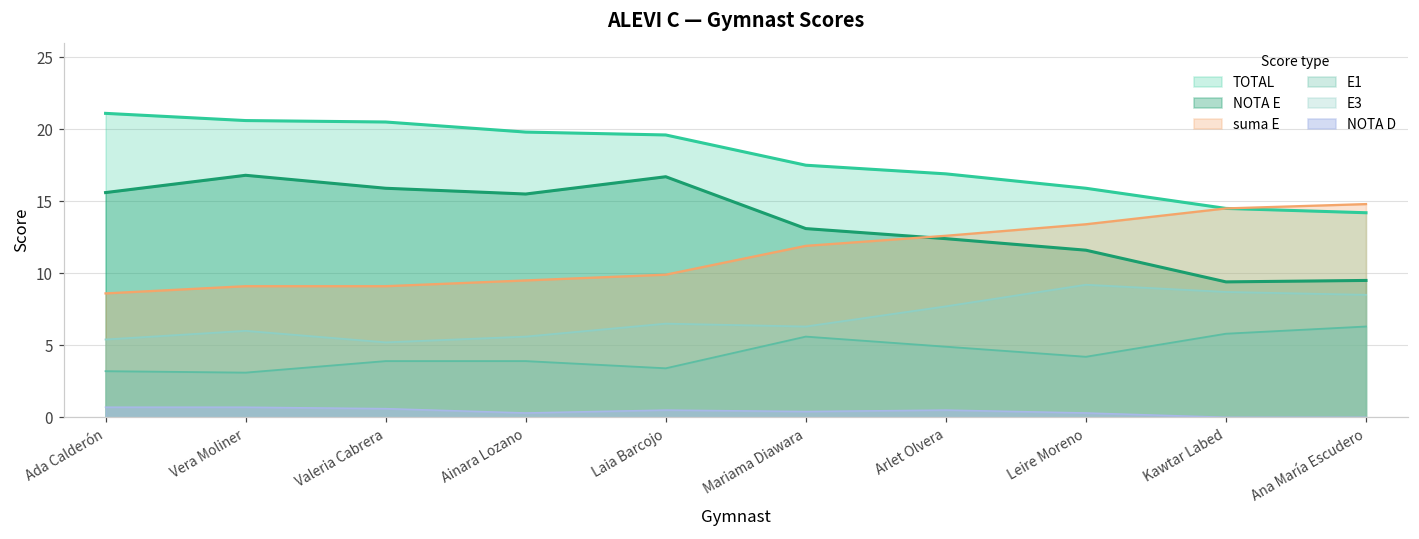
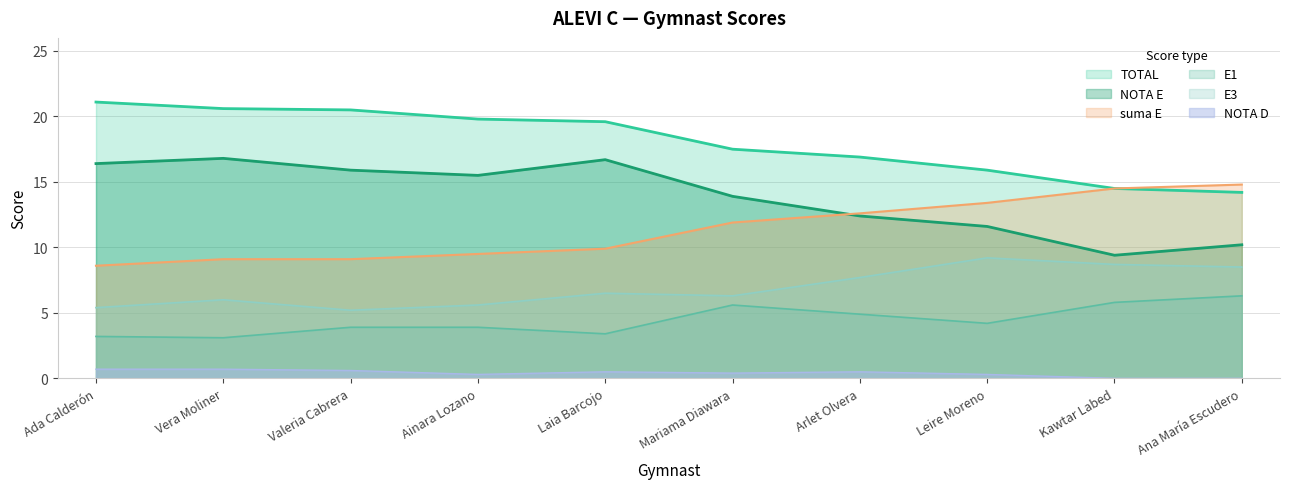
NOTA E, Ada Calderón: 15.6 -> 16.4
NOTA E, Mariama Diawara: 13.1 -> 13.9
NOTA E, Ana María Escudero: 9.5 -> 10.2
